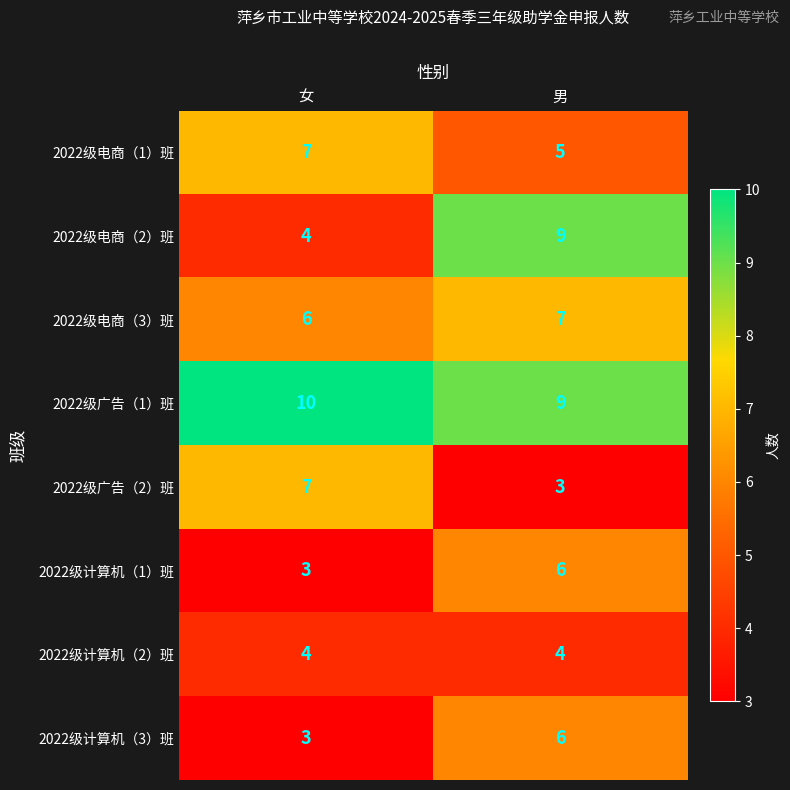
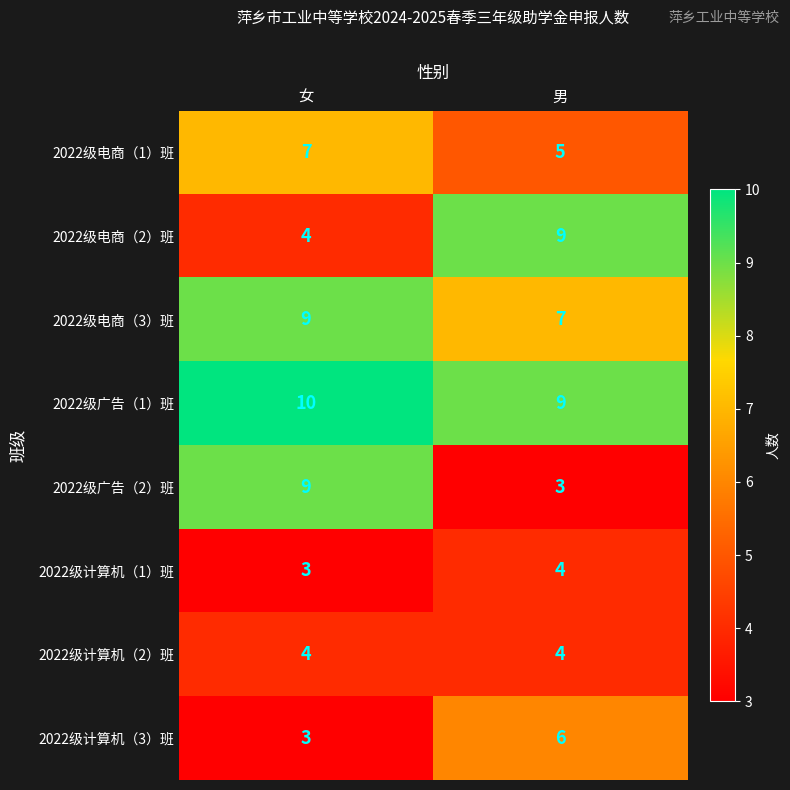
2022级电商（3）班, 女: 6 -> 9
2022级广告（2）班, 女: 7 -> 9
2022级计算机（1）班, 男: 6 -> 4
